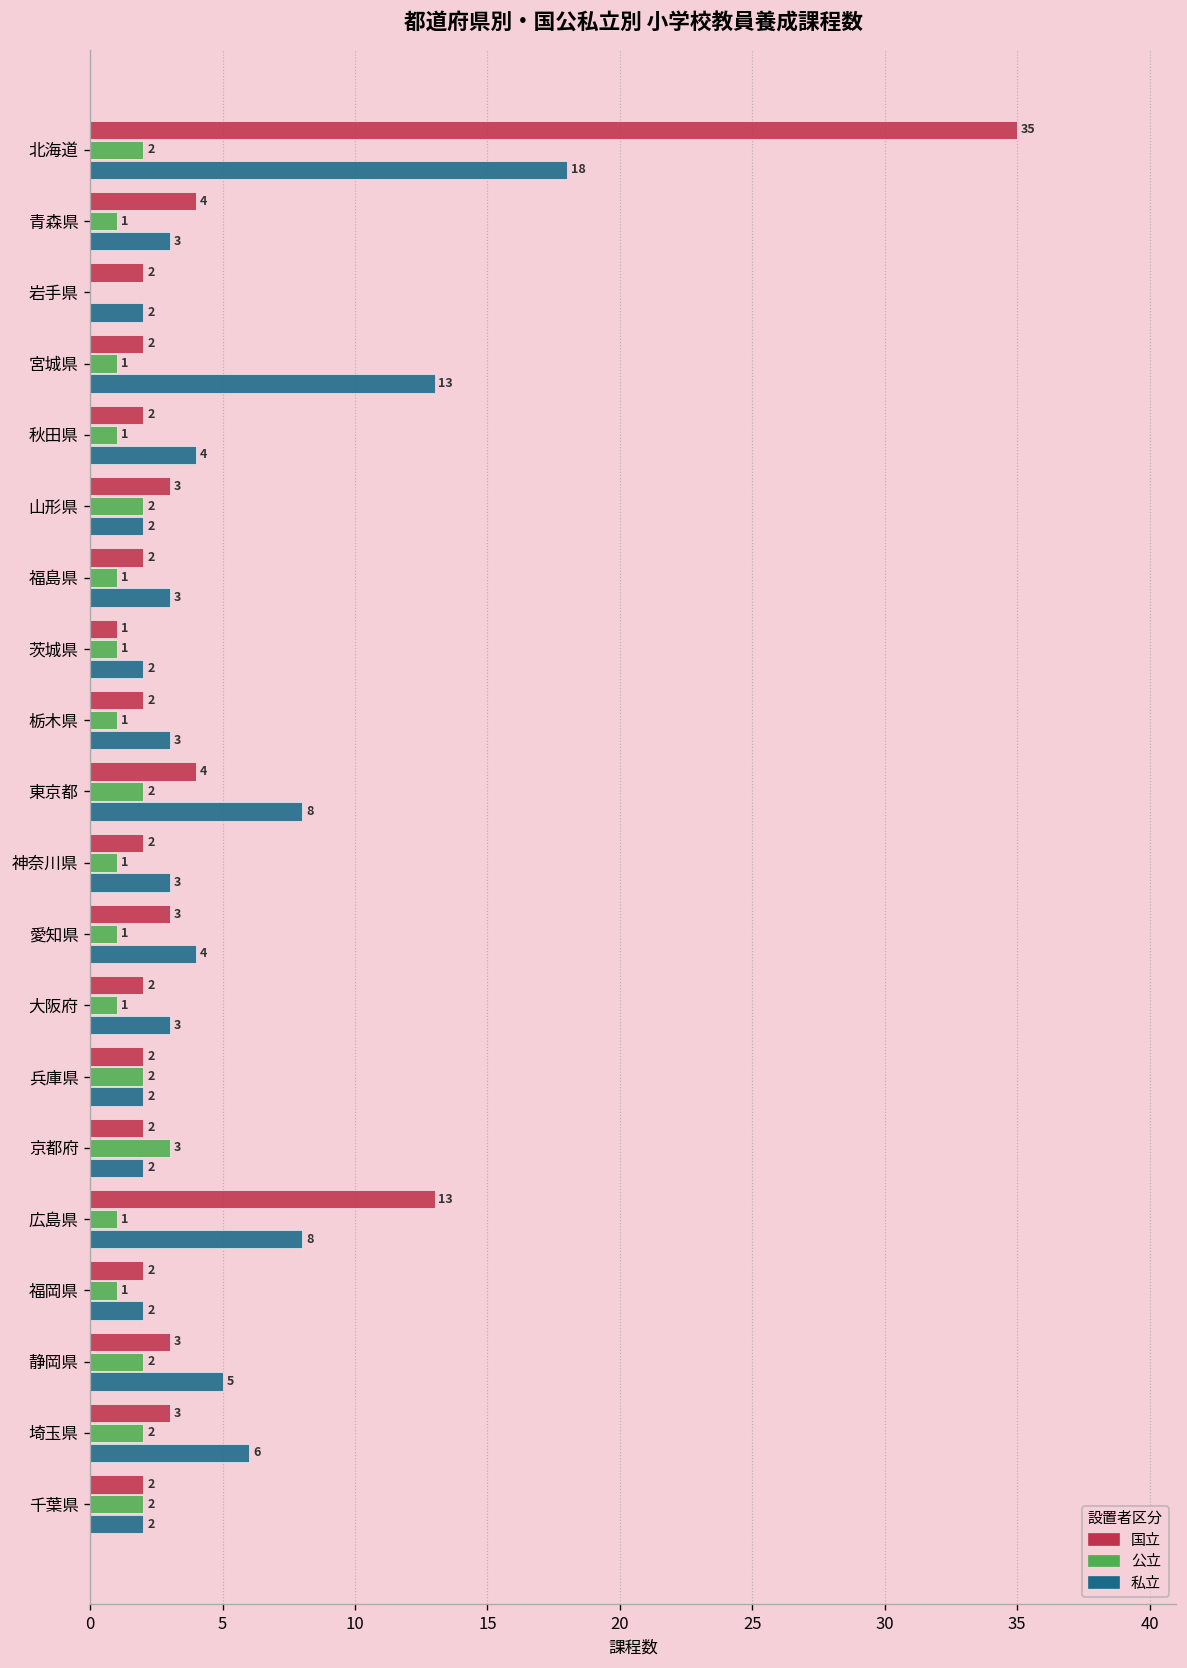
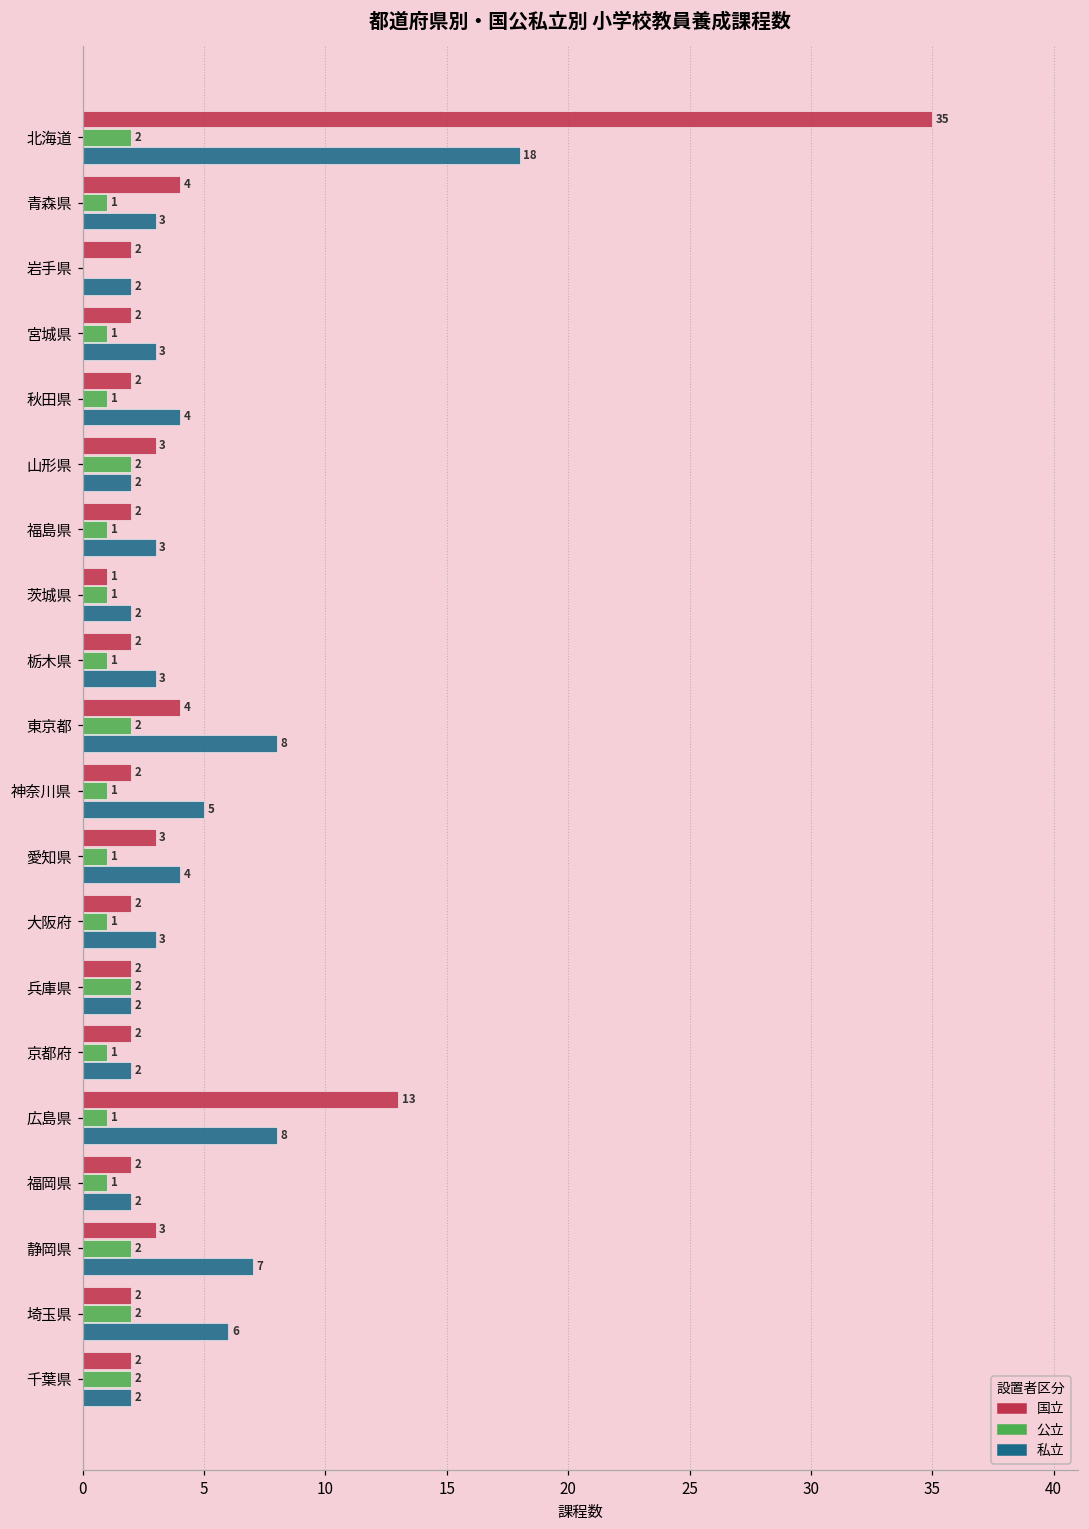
私立, 宮城県: 13 -> 3
私立, 神奈川県: 3 -> 5
公立, 京都府: 3 -> 1
私立, 静岡県: 5 -> 7
国立, 埼玉県: 3 -> 2
